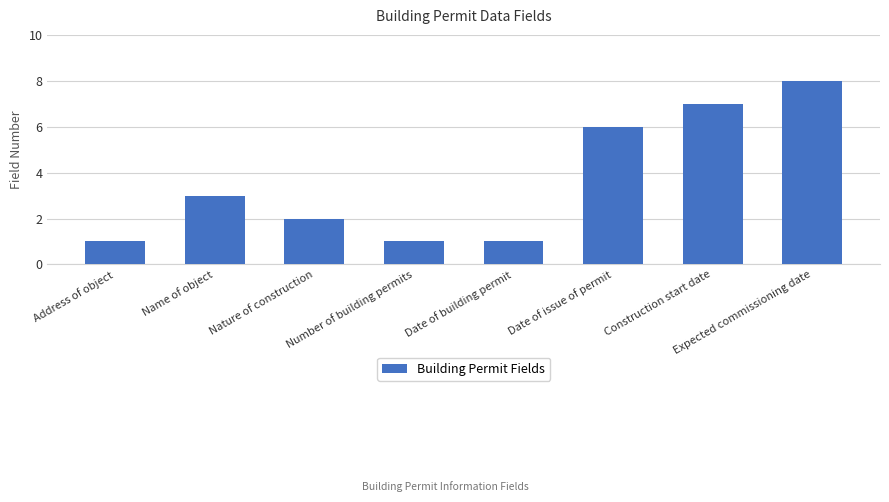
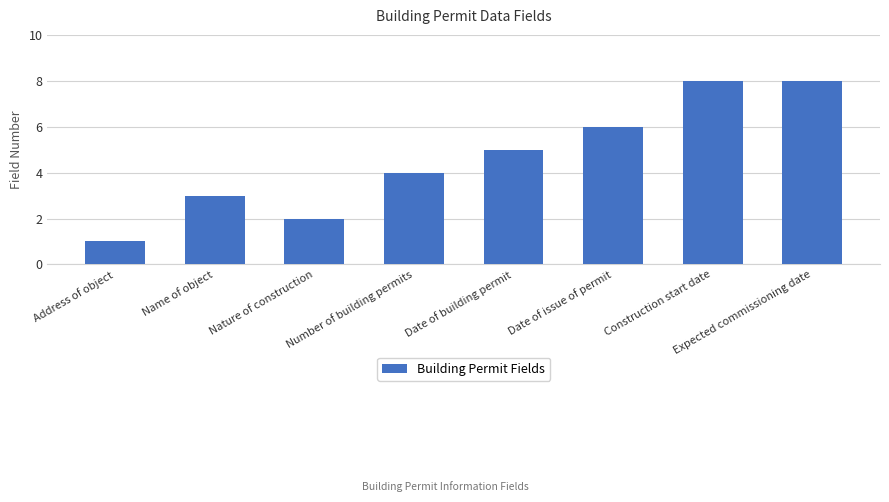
Number of building permits: 1 -> 4
Date of building permit: 1 -> 5
Construction start date: 7 -> 8
